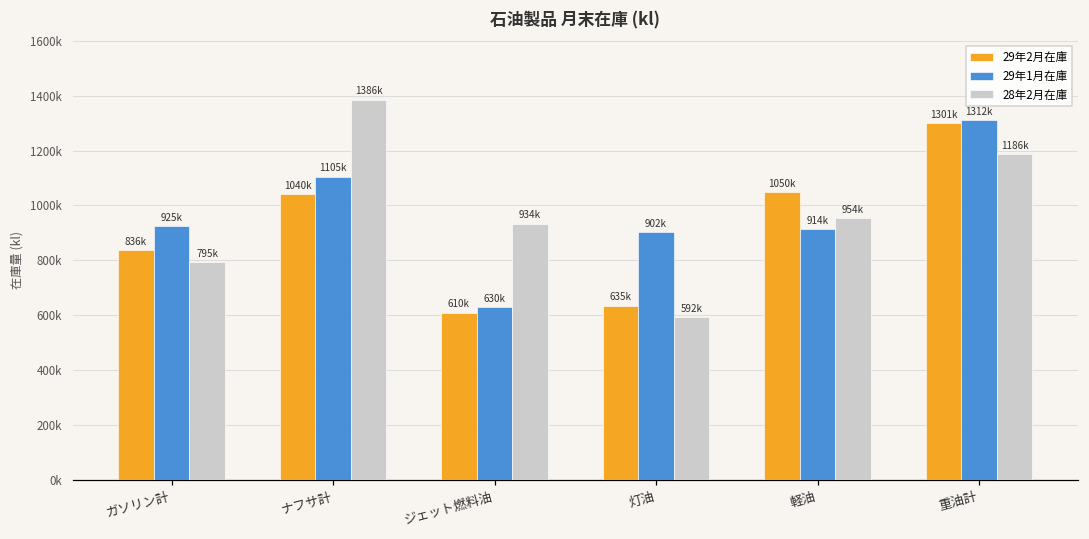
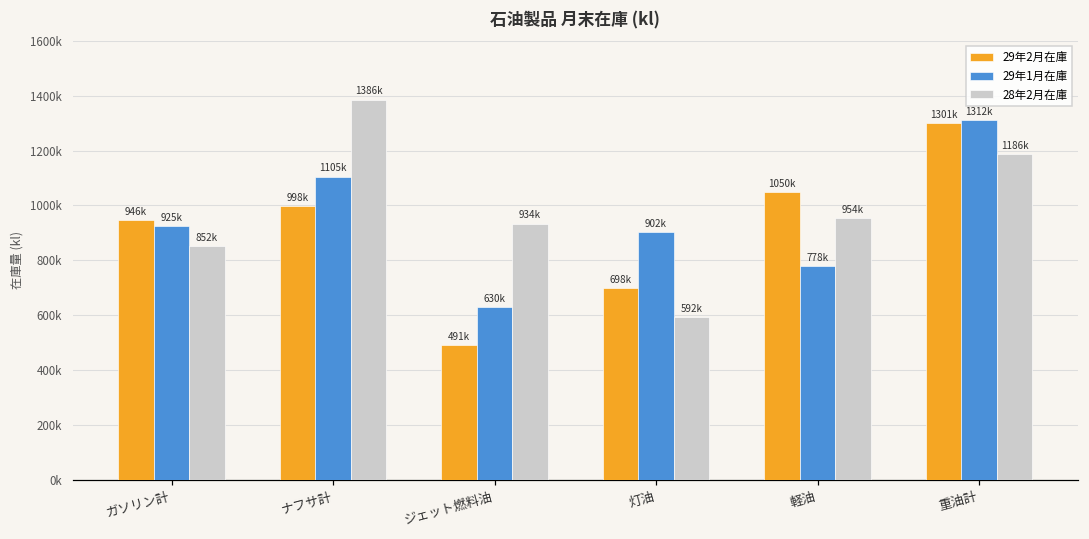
29年2月在庫, ガソリン計: 836k -> 946k
28年2月在庫, ガソリン計: 795k -> 852k
29年2月在庫, ナフサ計: 1040k -> 998k
29年2月在庫, ジェット燃料油: 610k -> 491k
29年2月在庫, 灯油: 635k -> 698k
29年1月在庫, 軽油: 914k -> 778k
